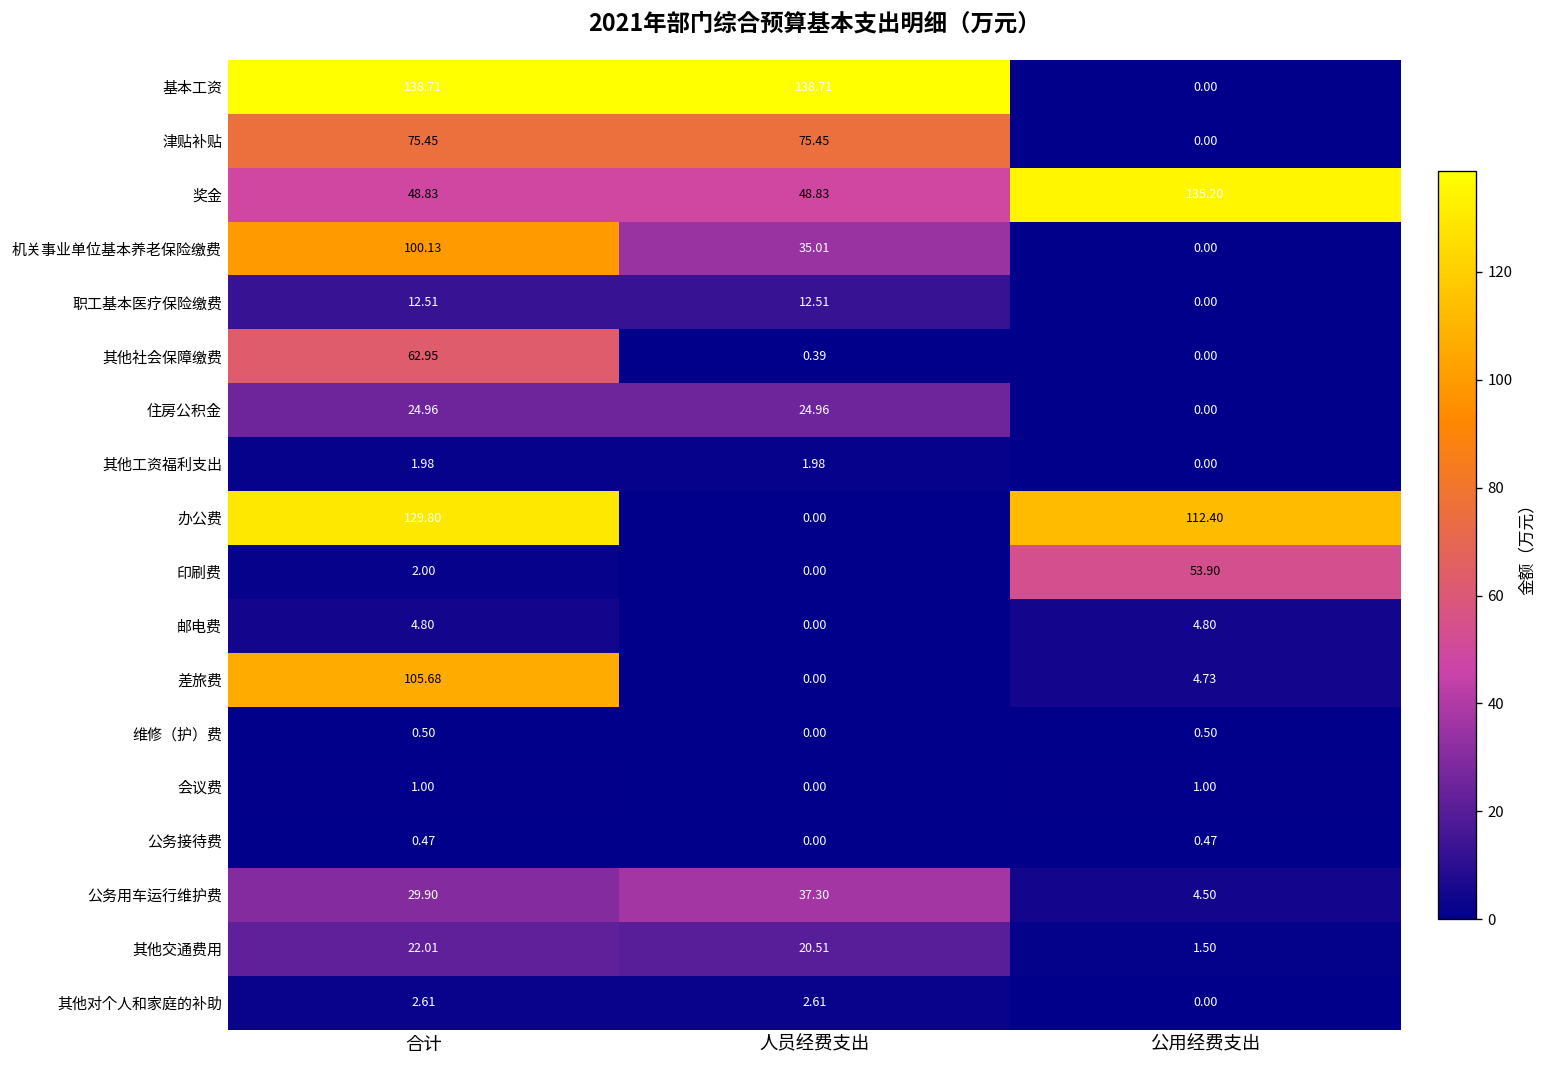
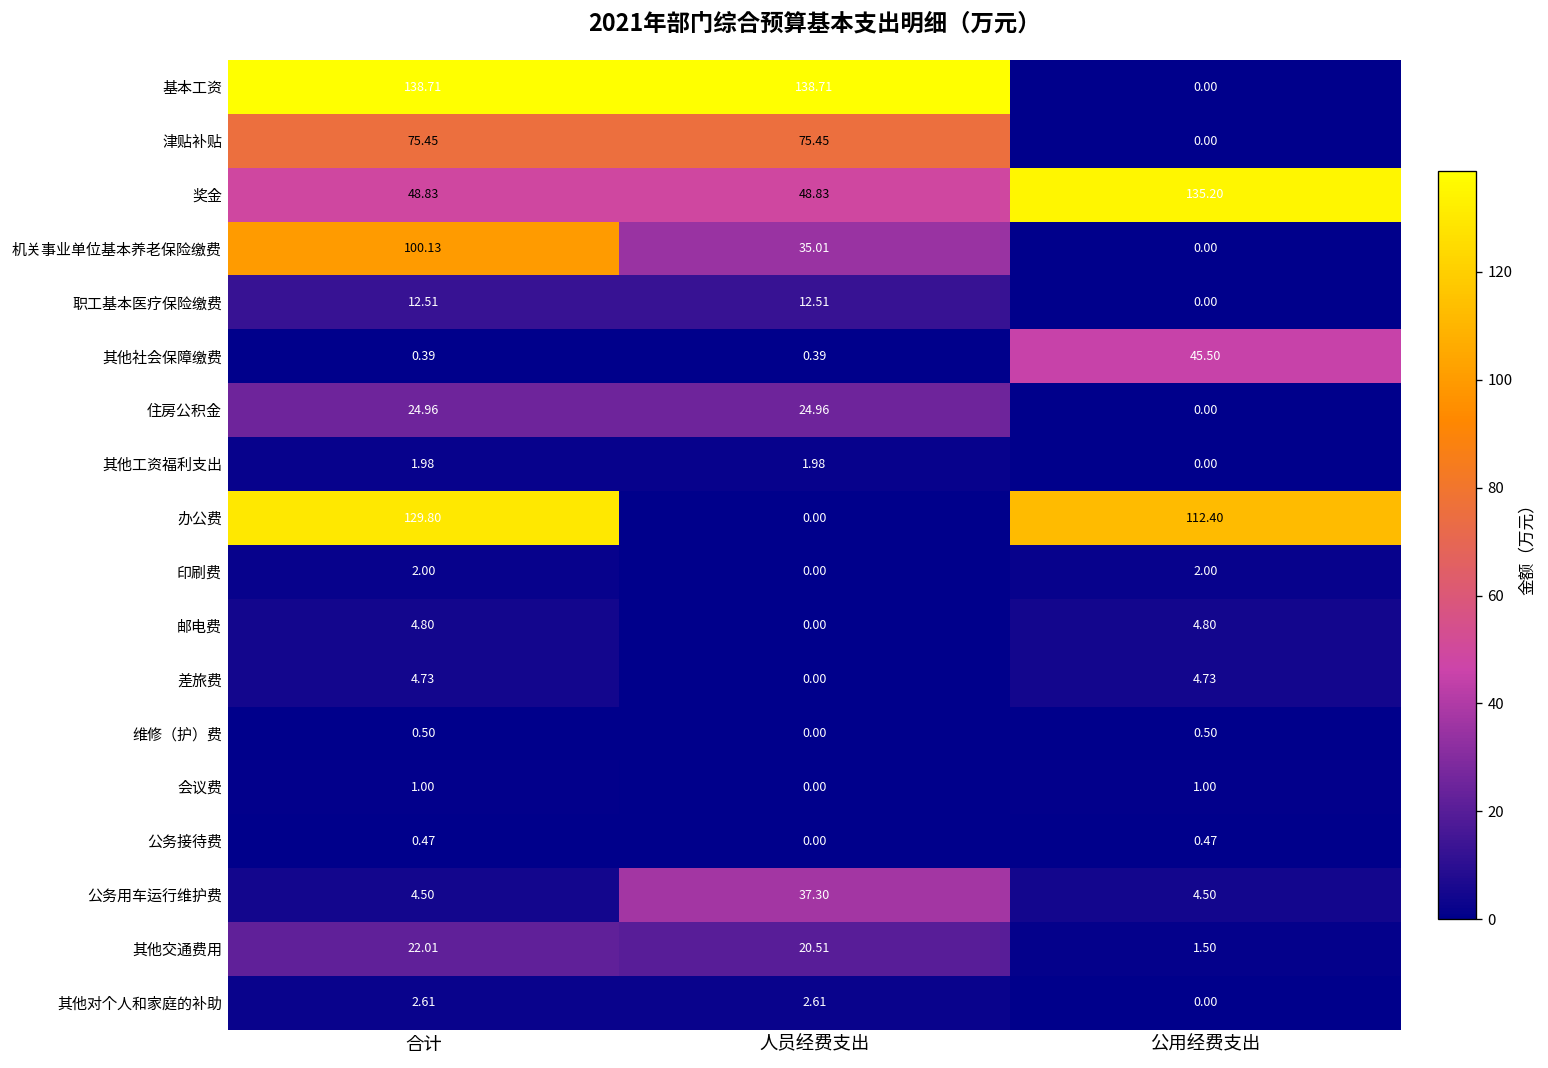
其他社会保障缴费, 合计: 62.95 -> 0.39
其他社会保障缴费, 公用经费支出: 0.00 -> 45.50
印刷费, 公用经费支出: 53.90 -> 2.00
差旅费, 合计: 105.68 -> 4.73
公务用车运行维护费, 合计: 29.90 -> 4.50
